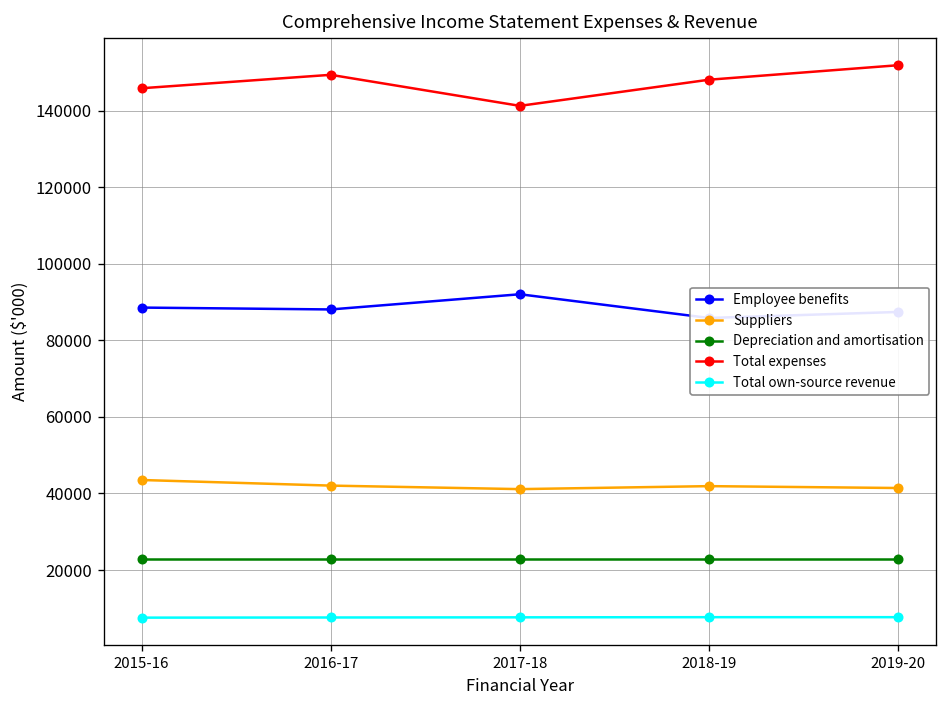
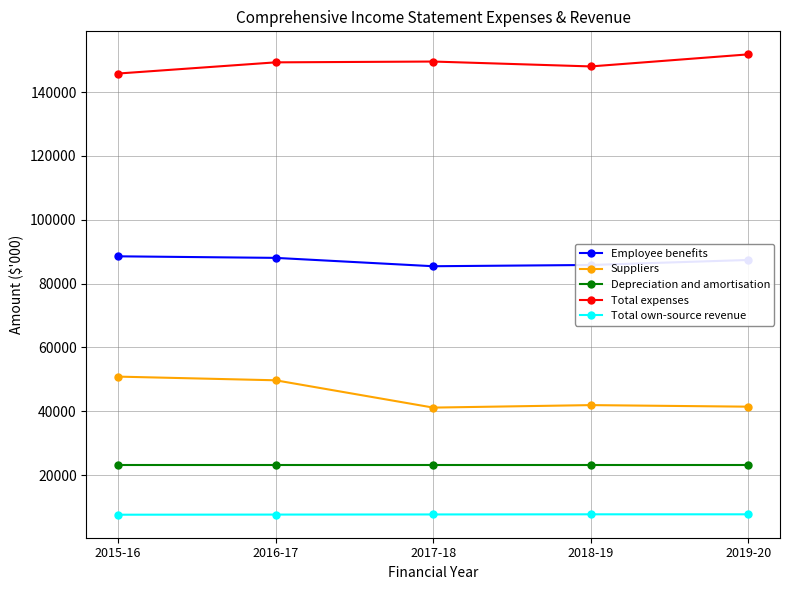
Suppliers, 2015-16: 44000 -> 51000
Suppliers, 2016-17: 42000 -> 50000
Employee benefits, 2017-18: 92000 -> 85000
Total expenses, 2017-18: 141000 -> 150000
